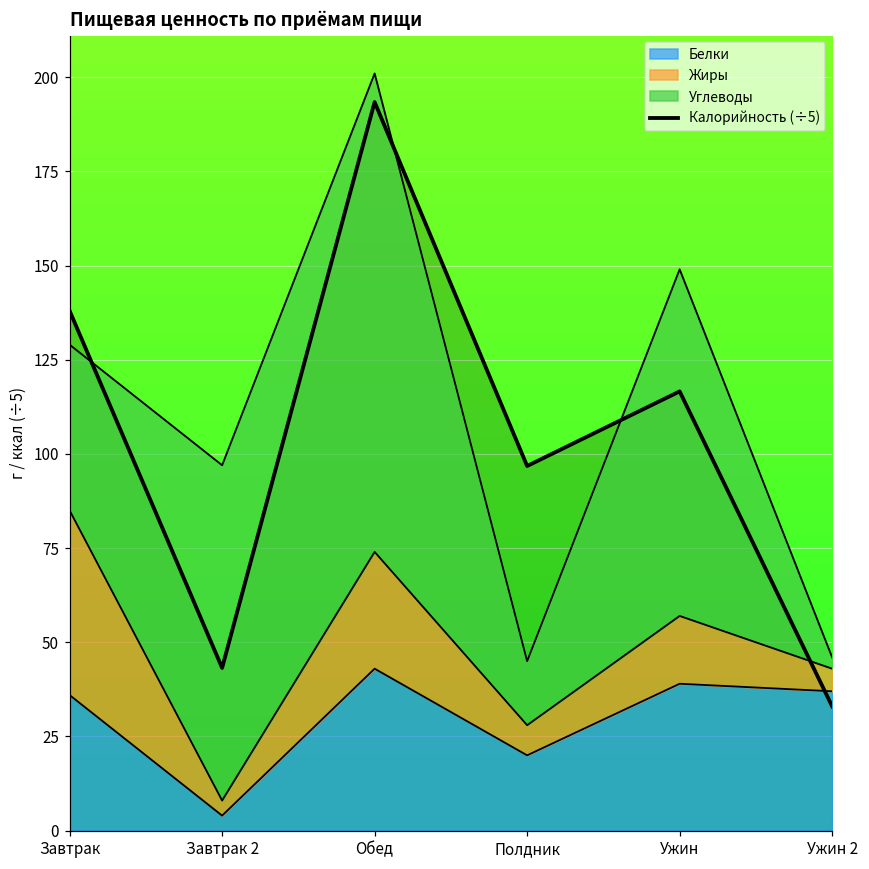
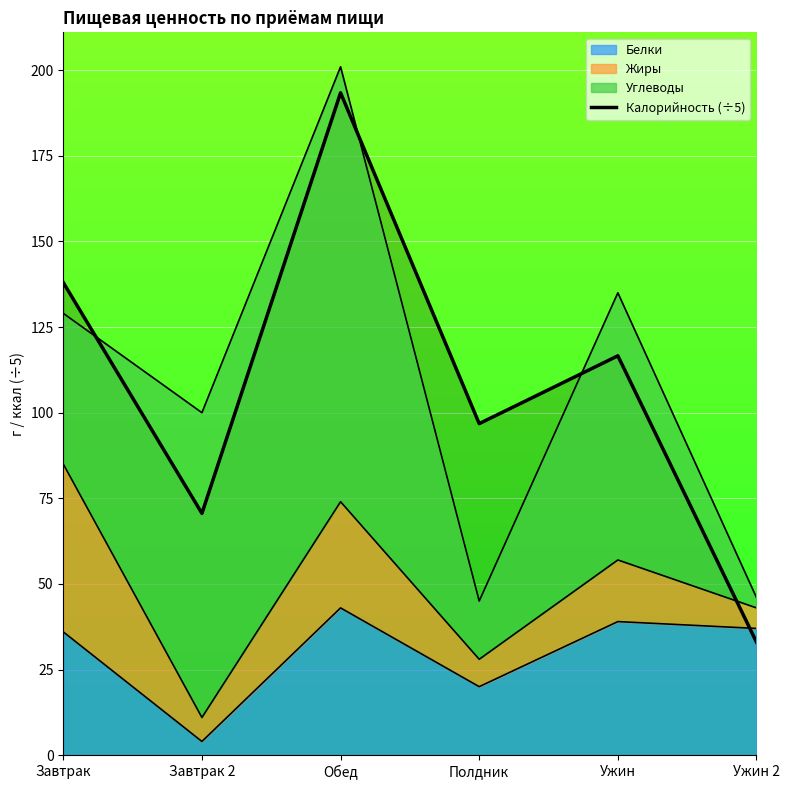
Жиры, Завтрак 2: 4 -> 7
Калорийность (÷5), Завтрак 2: 43 -> 71
Углеводы, Ужин: 92 -> 78
